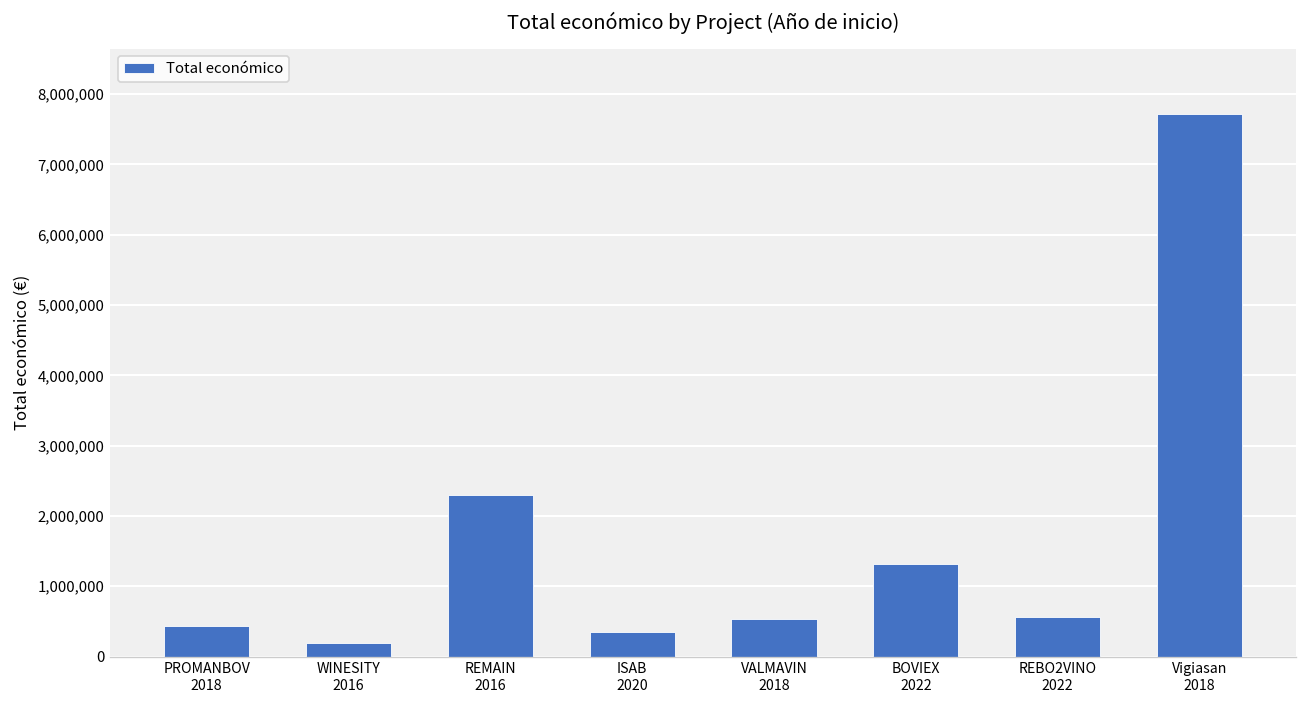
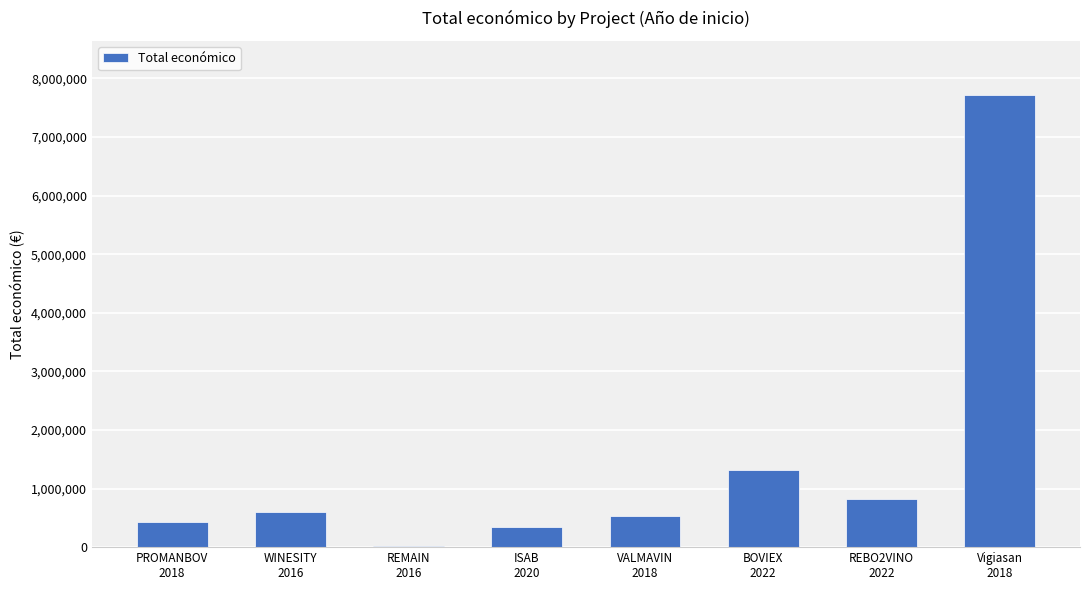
WINESITY 2016: 200,000 -> 600,000
REMAIN 2016: 2,300,000 -> 0
REBO2VINO 2022: 600,000 -> 800,000
